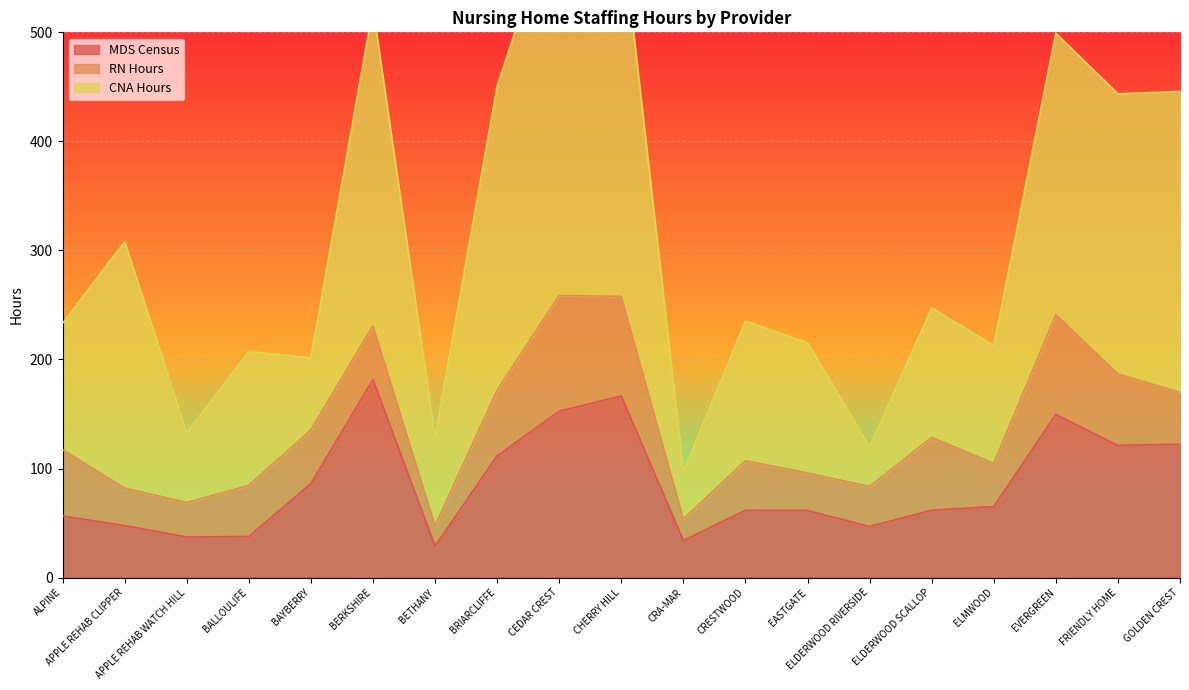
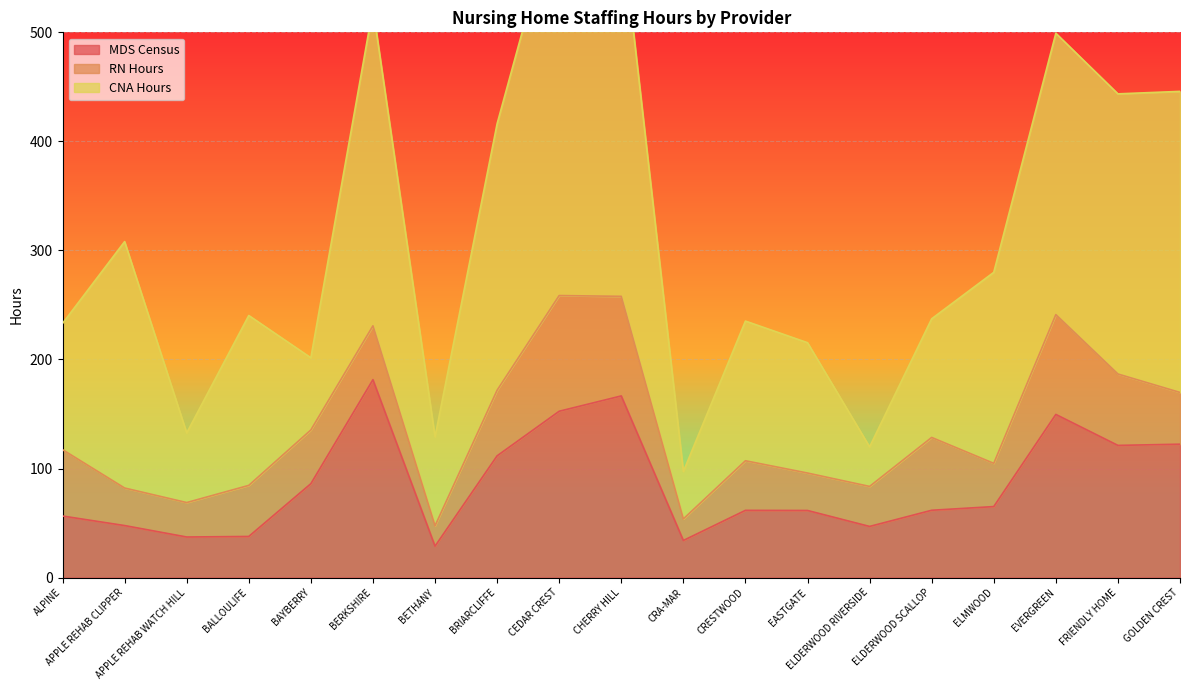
CNA Hours, BALLOULIFE: 123 -> 156
CNA Hours, BRIARCLIFFE: 279 -> 244
CNA Hours, ELDERWOOD SCALLOP: 119 -> 109
CNA Hours, ELMWOOD: 108 -> 175
